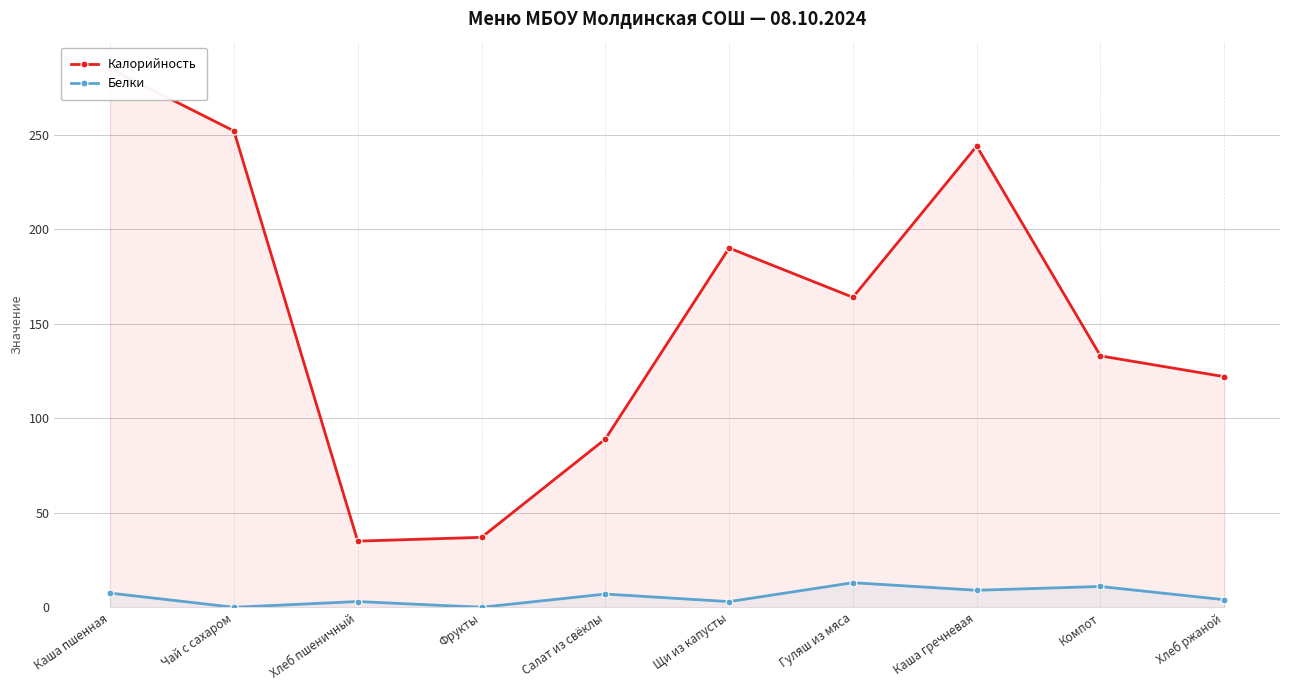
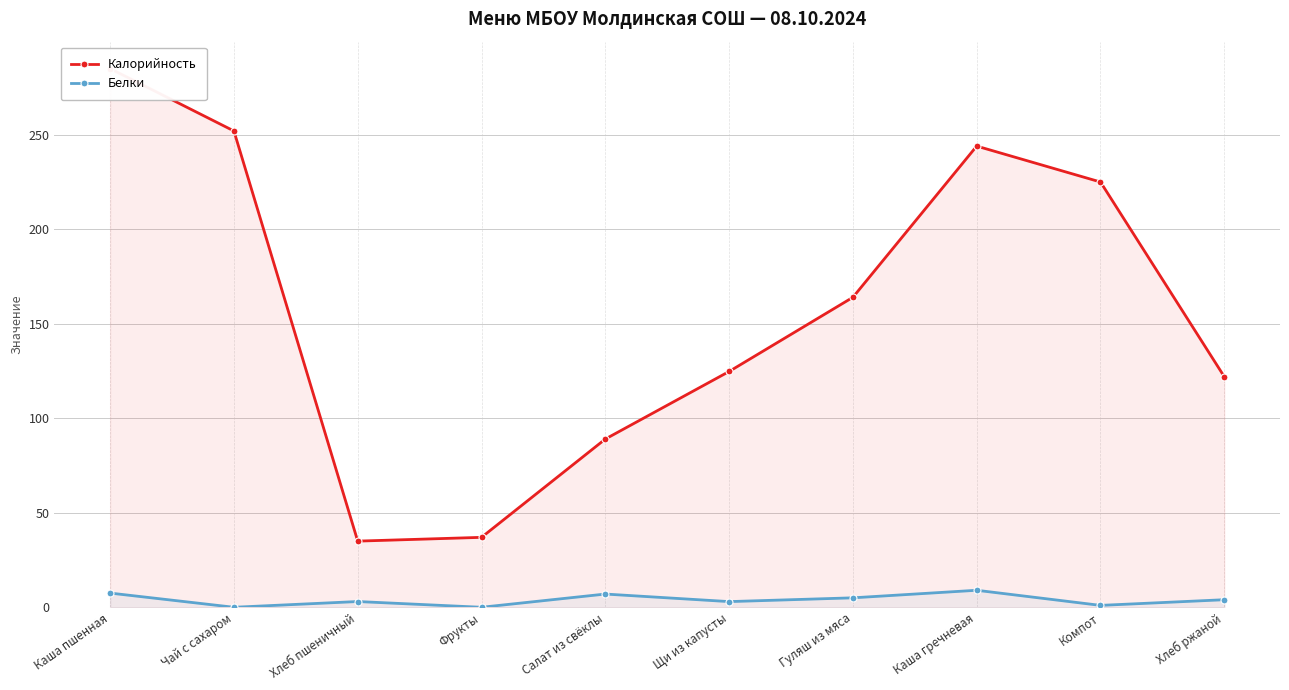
Калорийность, Щи из капусты: 190 -> 125
Белки, Гуляш из мяса: 13 -> 5
Калорийность, Компот: 133 -> 225
Белки, Компот: 11 -> 1
